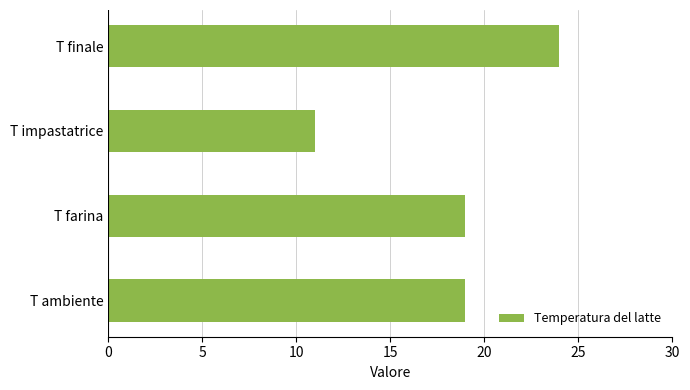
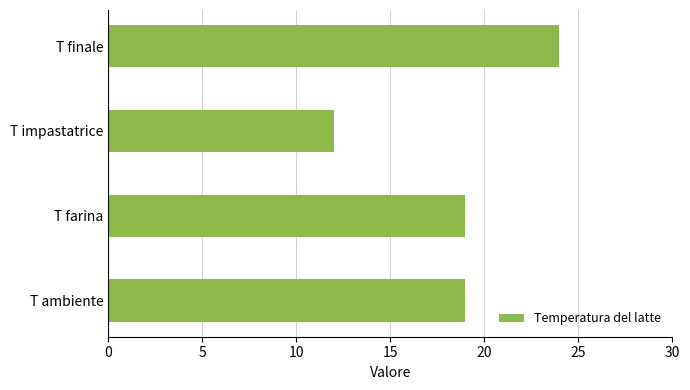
T impastatrice: 11 -> 12
